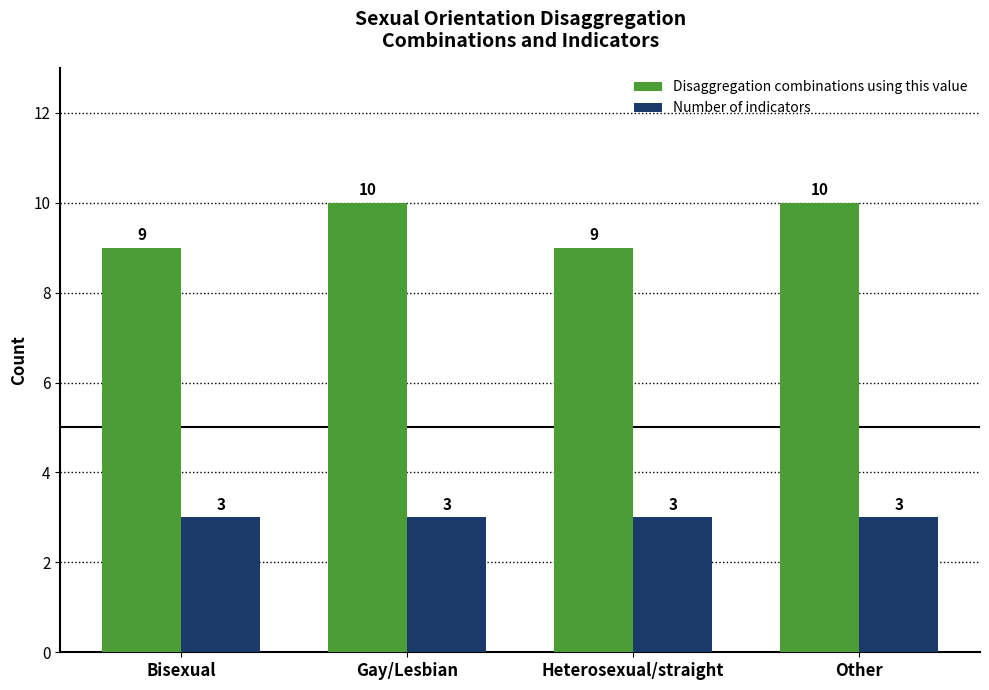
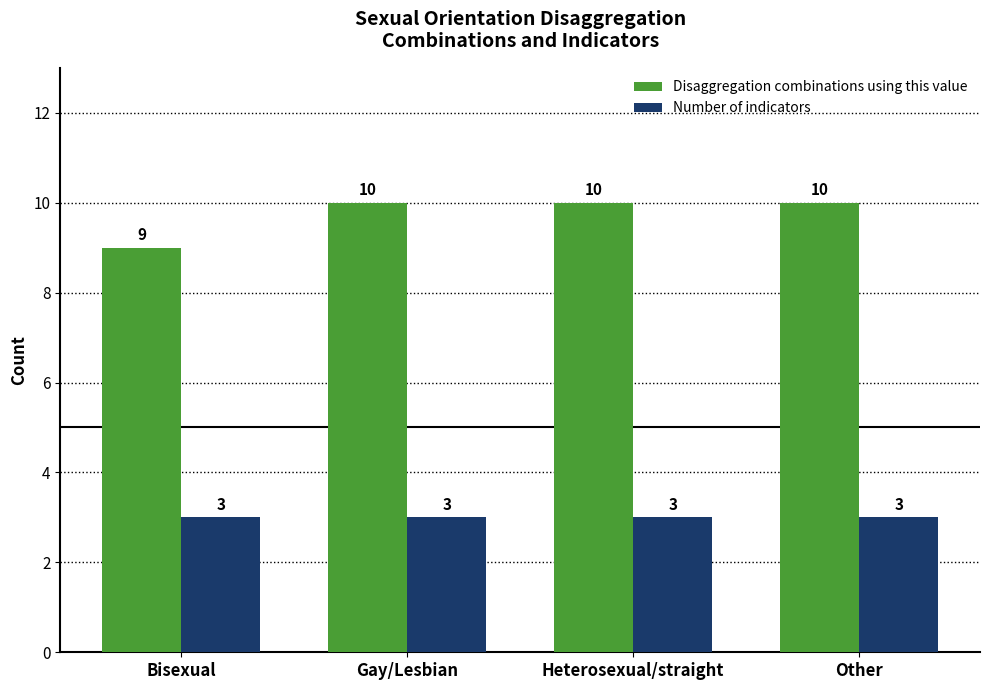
Disaggregation combinations using this value, Heterosexual/straight: 9 -> 10
